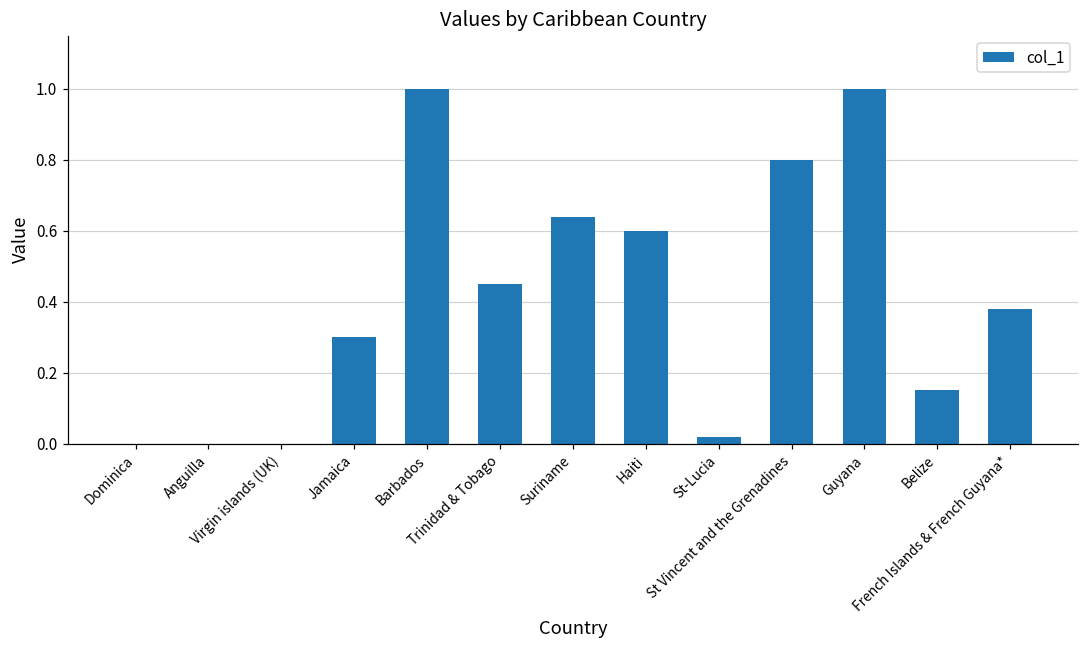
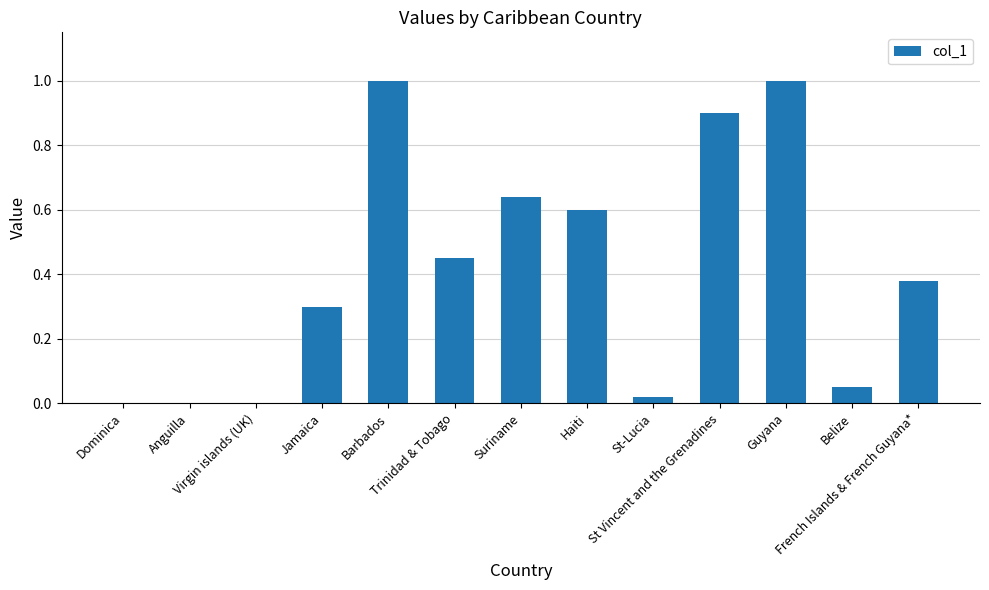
St Vincent and the Grenadines: 0.8 -> 0.9
Belize: 0.15 -> 0.05
